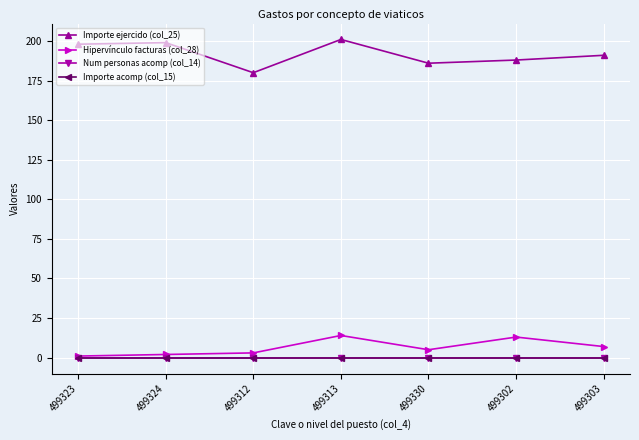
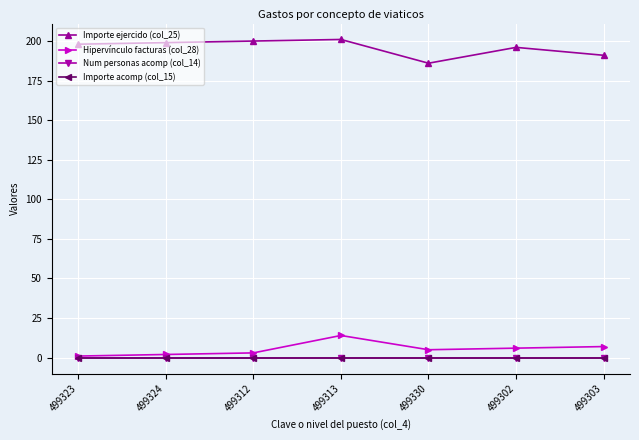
Importe ejercido (col_25), 499312: 180 -> 200
Importe ejercido (col_25), 499302: 188 -> 196
Hipervínculo facturas (col_28), 499302: 13 -> 6
